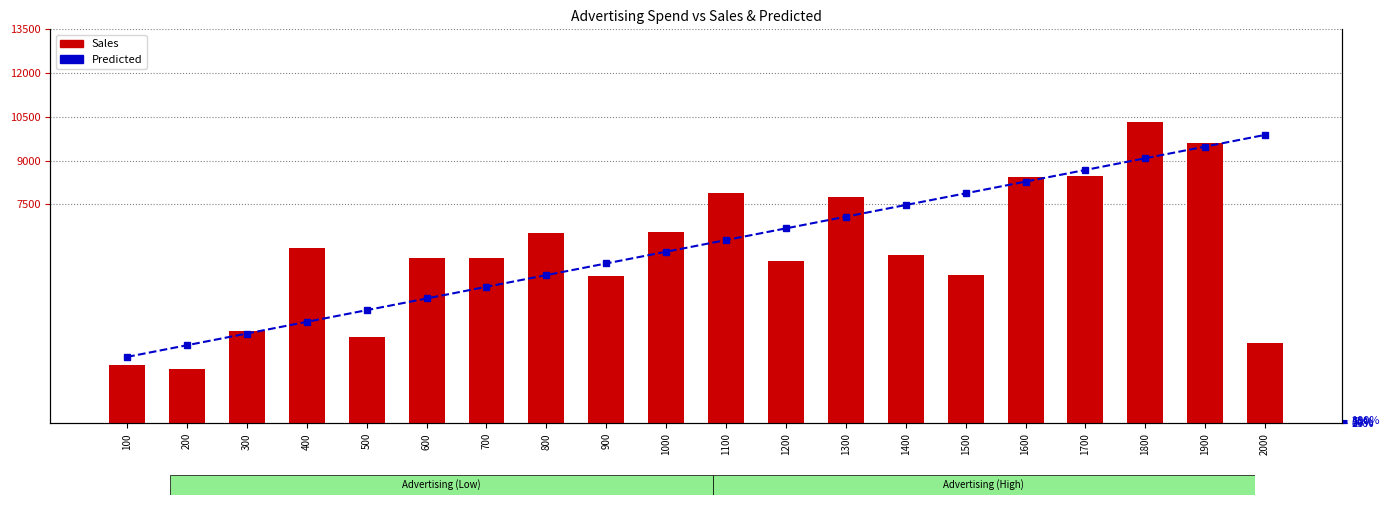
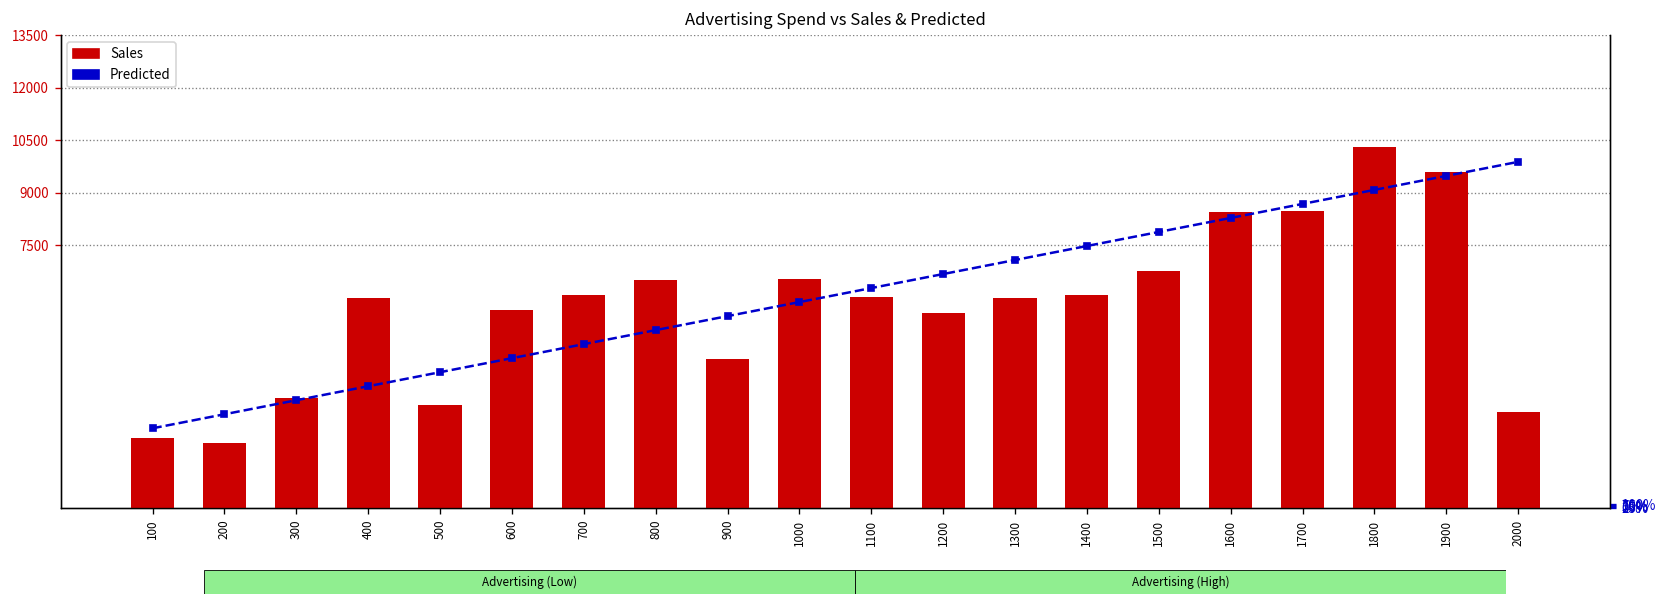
Sales, 700: 5700 -> 6100
Sales, 900: 5000 -> 4300
Sales, 1100: 7900 -> 6000
Sales, 1300: 7700 -> 6000
Sales, 1400: 5800 -> 6100
Sales, 1500: 5100 -> 6800
